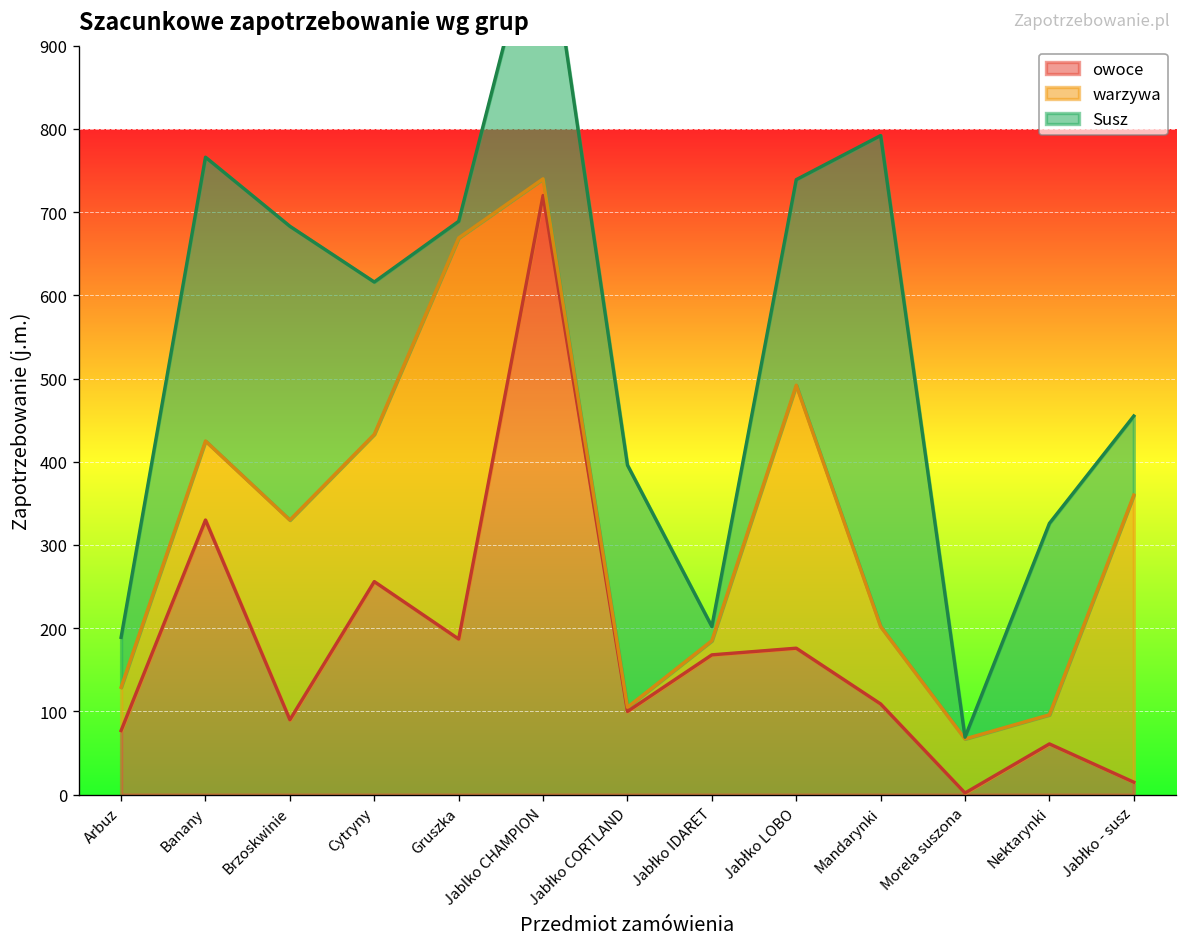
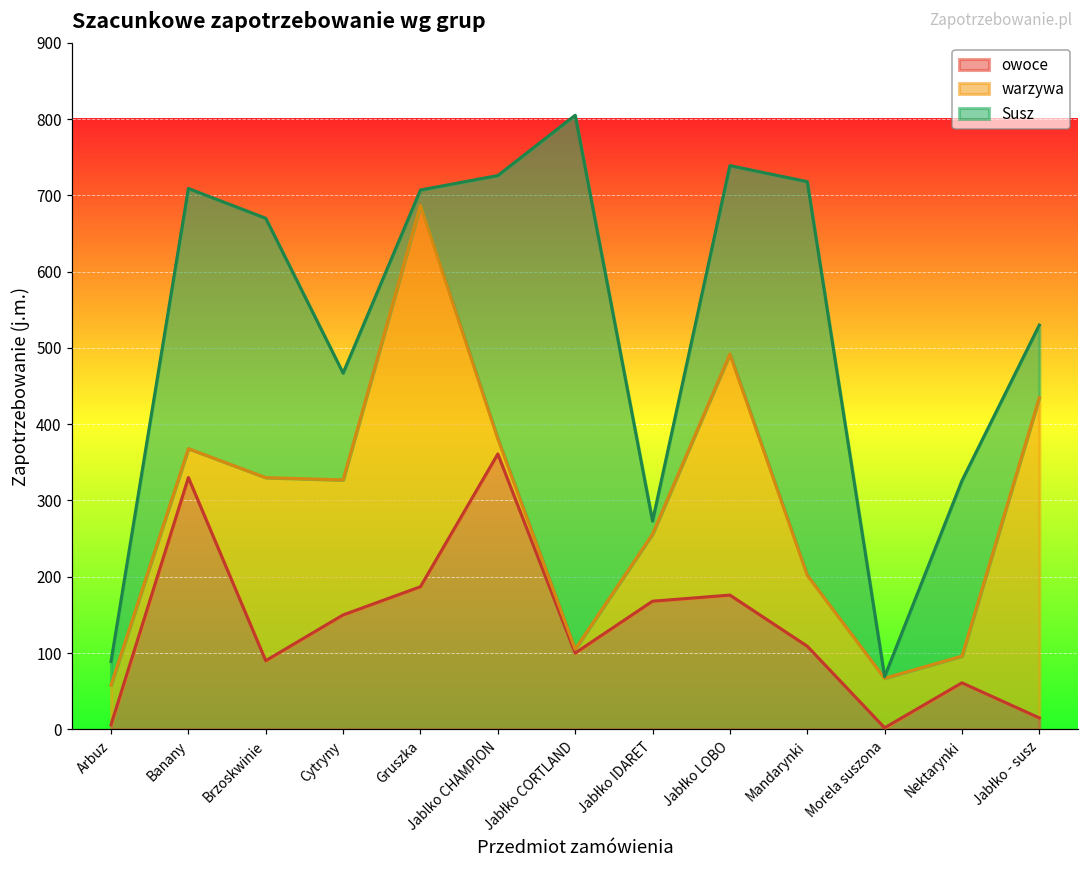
owoce, Arbuz: 80 -> 10
Susz, Arbuz: 60 -> 30
warzywa, Banany: 100 -> 40
Susz, Brzoskwinie: 350 -> 340
owoce, Cytryny: 260 -> 150
Susz, Cytryny: 180 -> 140
warzywa, Gruszka: 480 -> 500
owoce, Jablko CHAMPION: 720 -> 360
Susz, Jabłko CORTLAND: 290 -> 700
warzywa, Jabłko IDARET: 20 -> 90
Susz, Mandarynki: 590 -> 520
warzywa, Jabłko - susz: 350 -> 420
